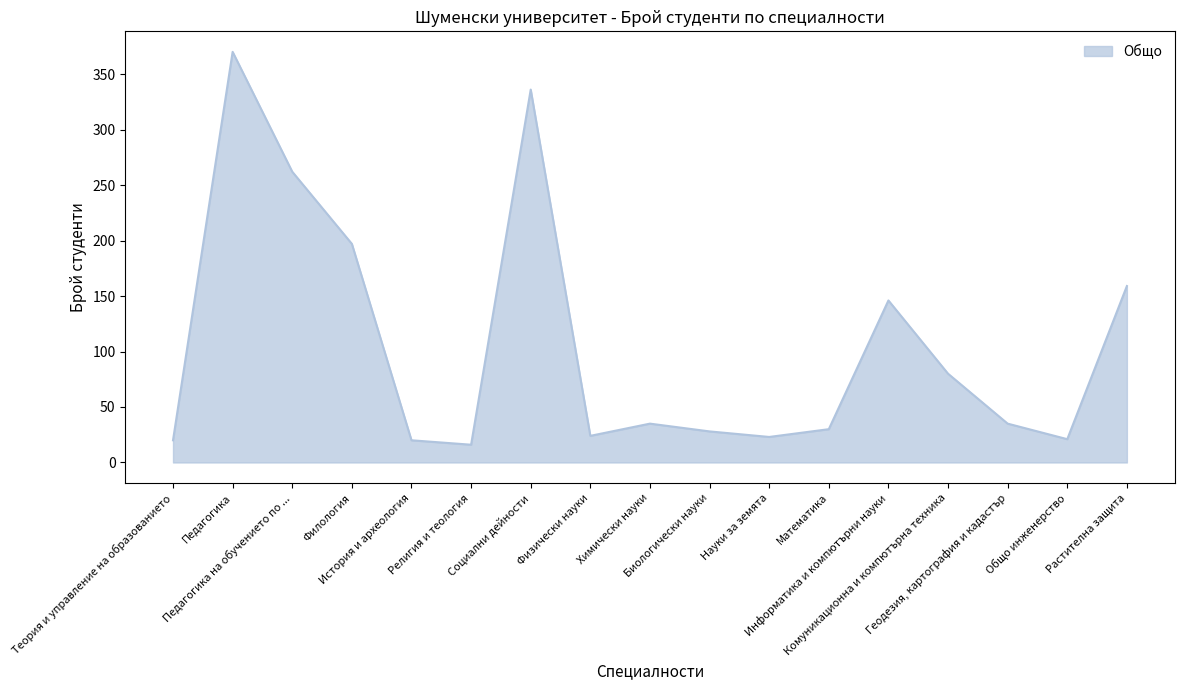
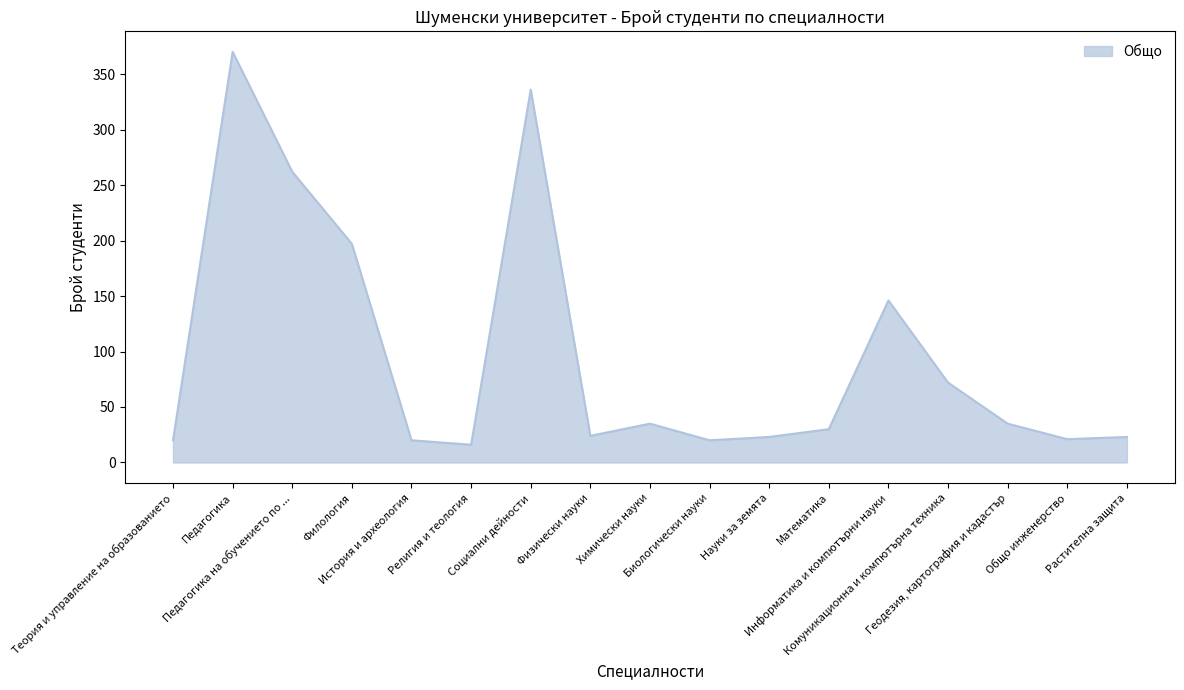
Биологически науки: 28 -> 20
Комуникационна и компютърна техника: 80 -> 72
Растителна защита: 159 -> 23
